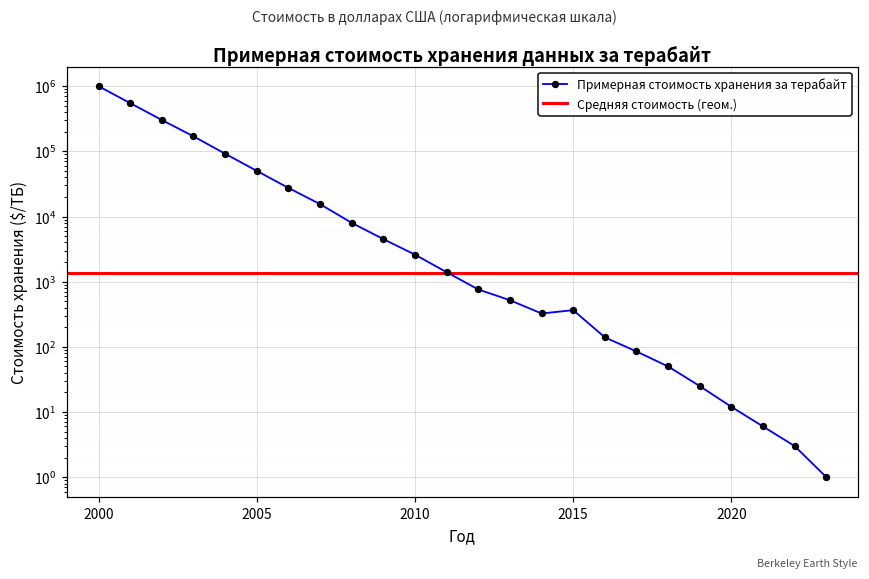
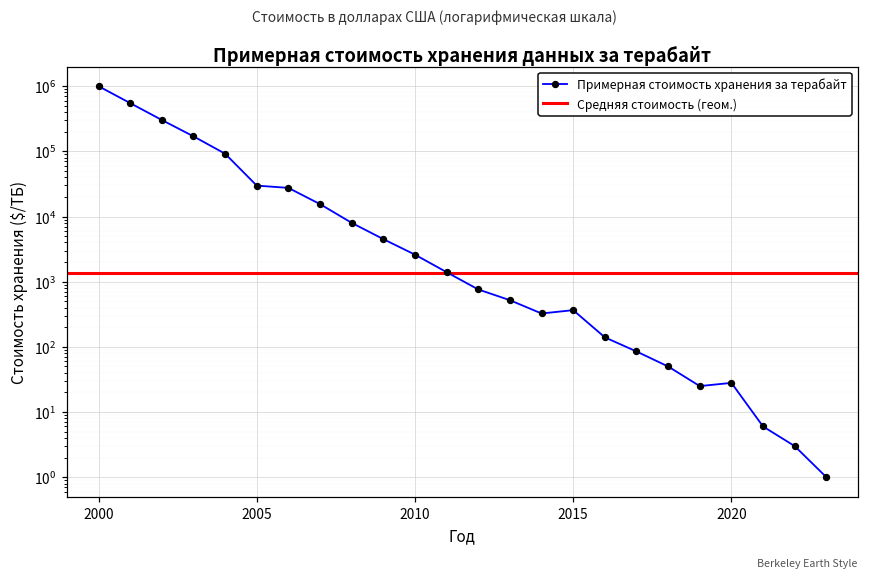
2005: 50000 -> 30000
2020: 12 -> 30
